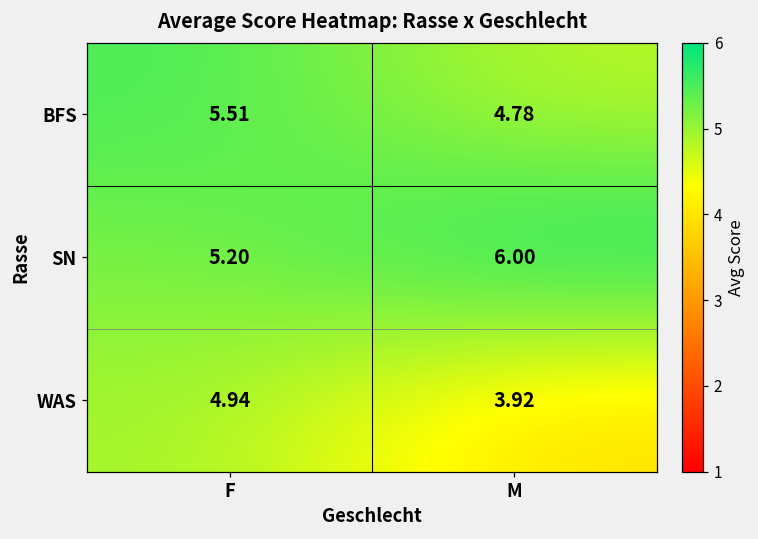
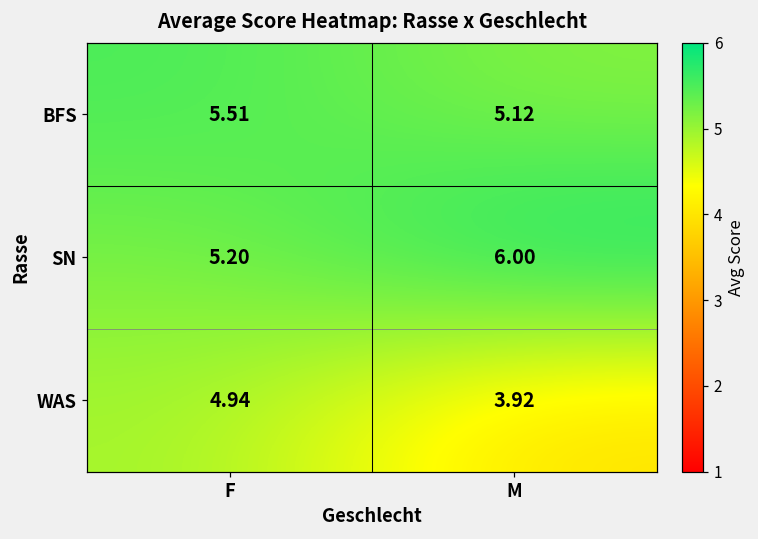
BFS, M: 4.78 -> 5.12
